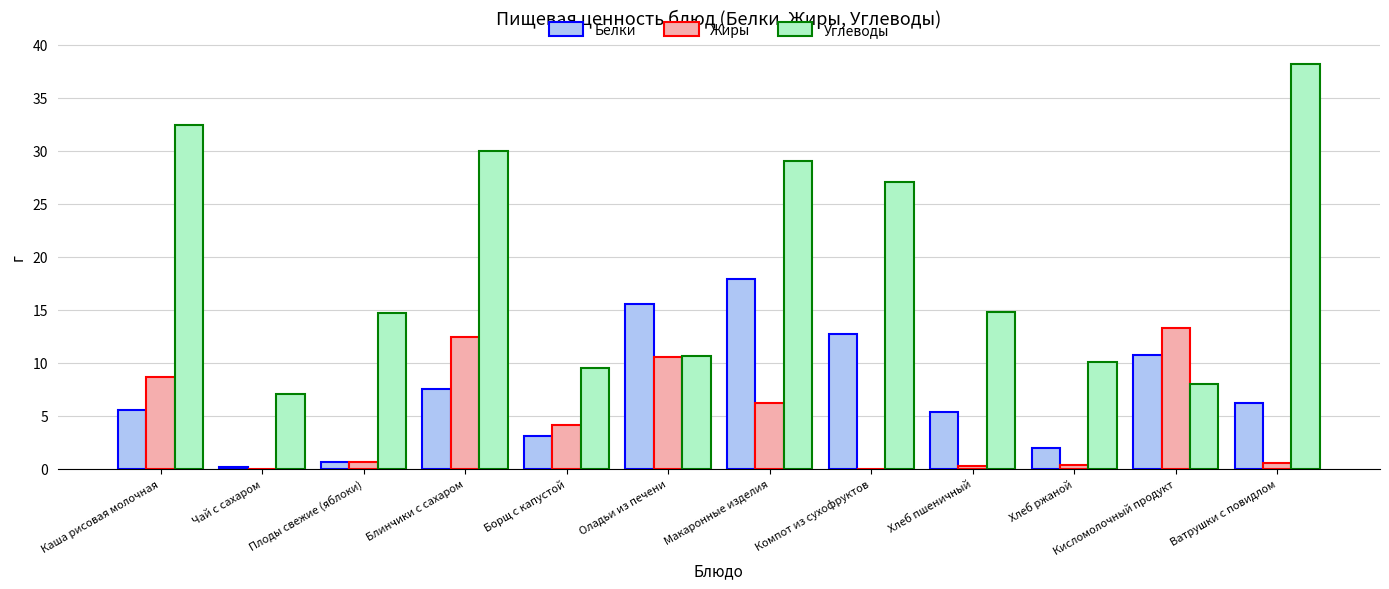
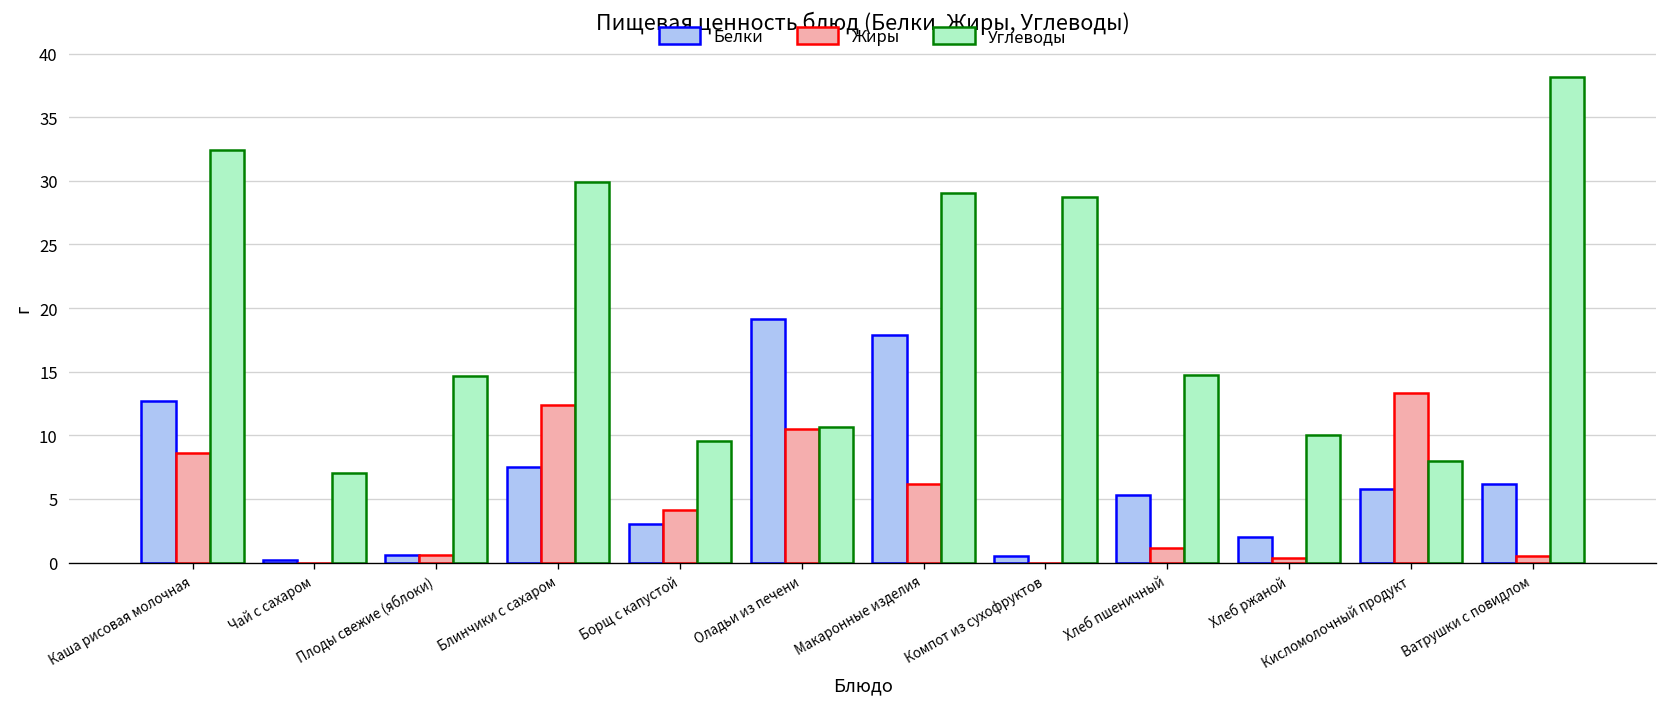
Белки, Каша рисовая молочная: 5.5 -> 12.7
Белки, Оладьи из печени: 15.6 -> 19.1
Белки, Компот из сухофруктов: 12.7 -> 0.5
Углеводы, Компот из сухофруктов: 27.0 -> 28.7
Жиры, Хлеб пшеничный: 0.2 -> 1.1
Белки, Кисломолочный продукт: 10.7 -> 5.8
